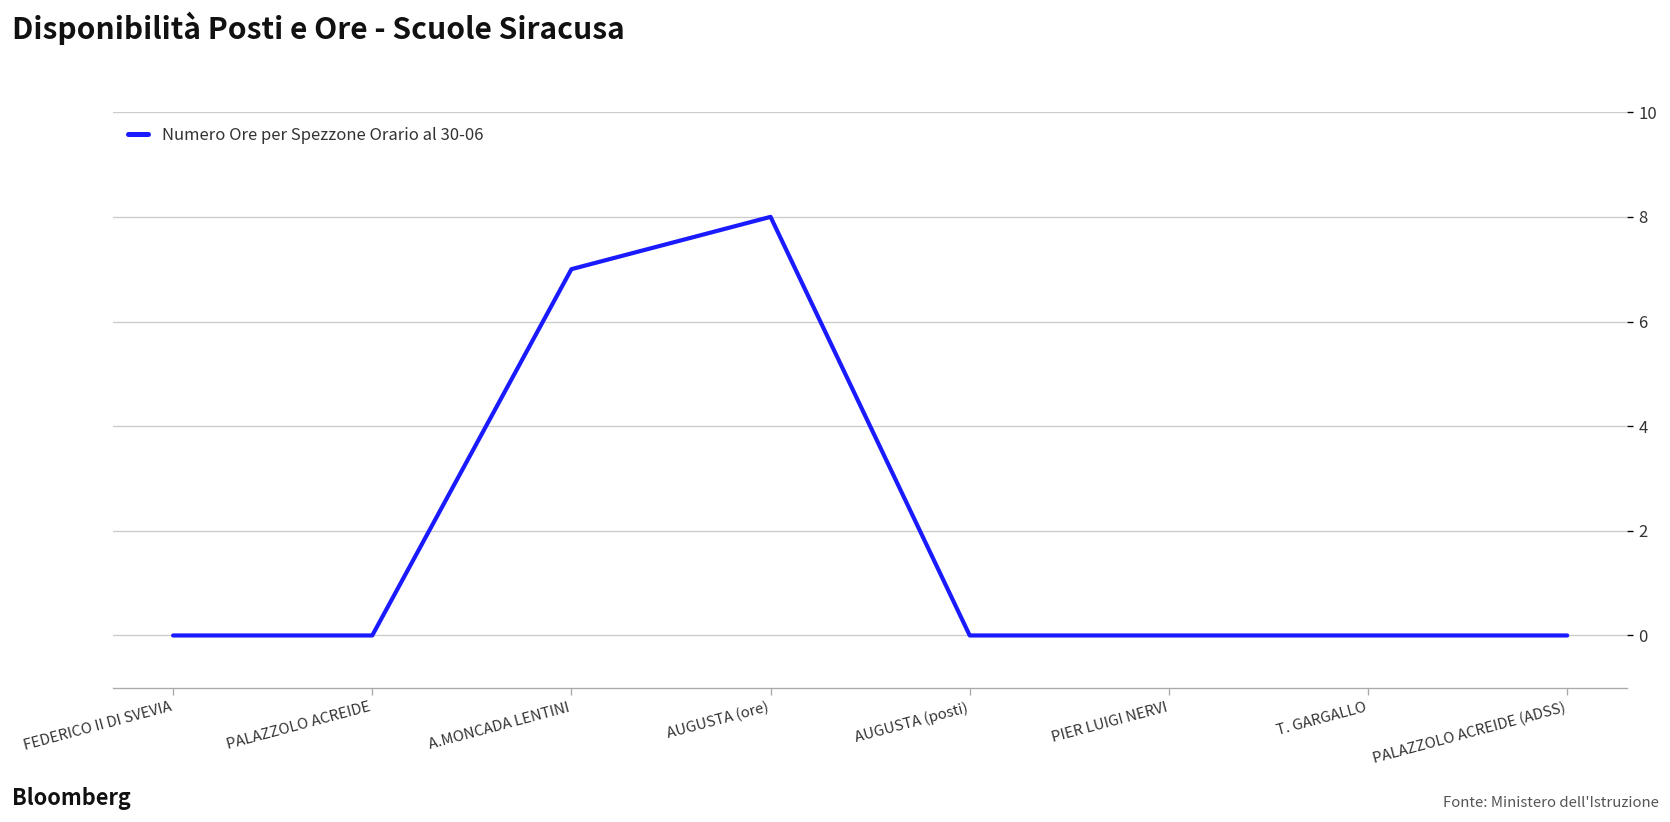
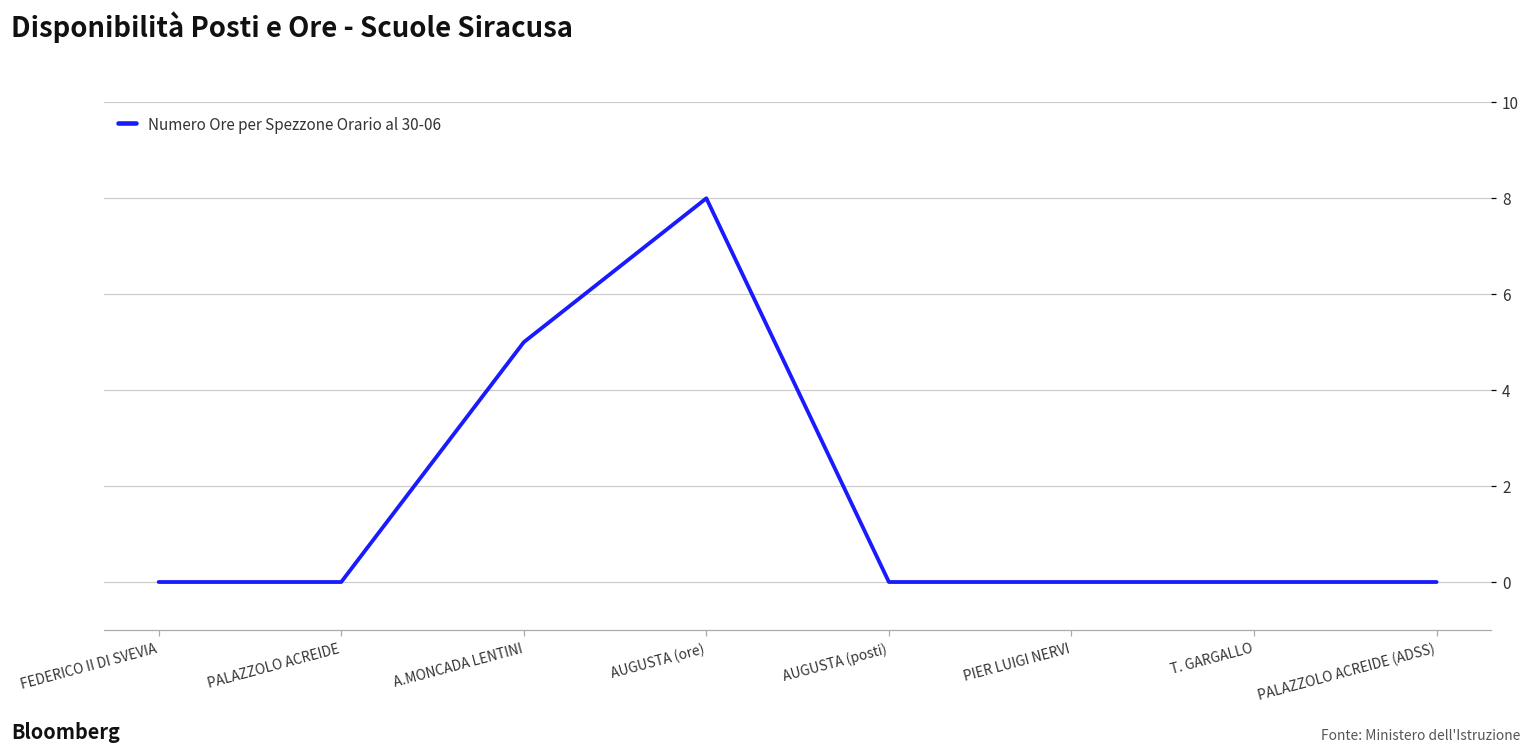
A.MONCADA LENTINI: 7 -> 5
